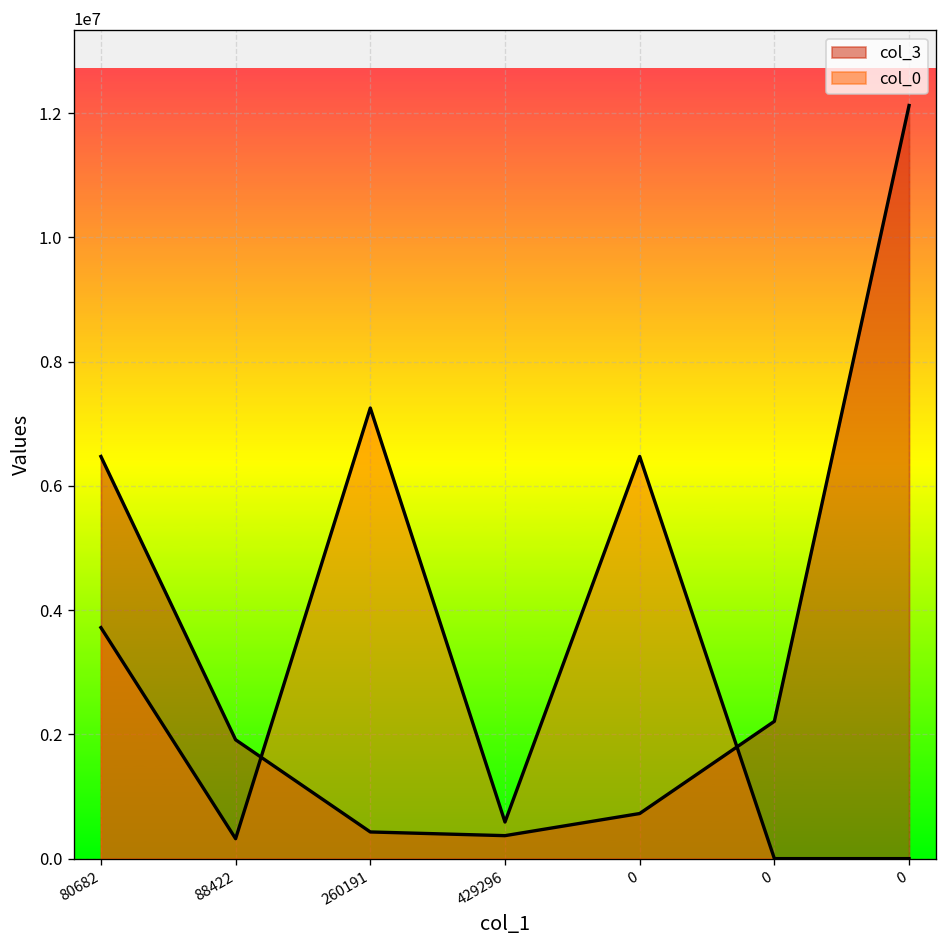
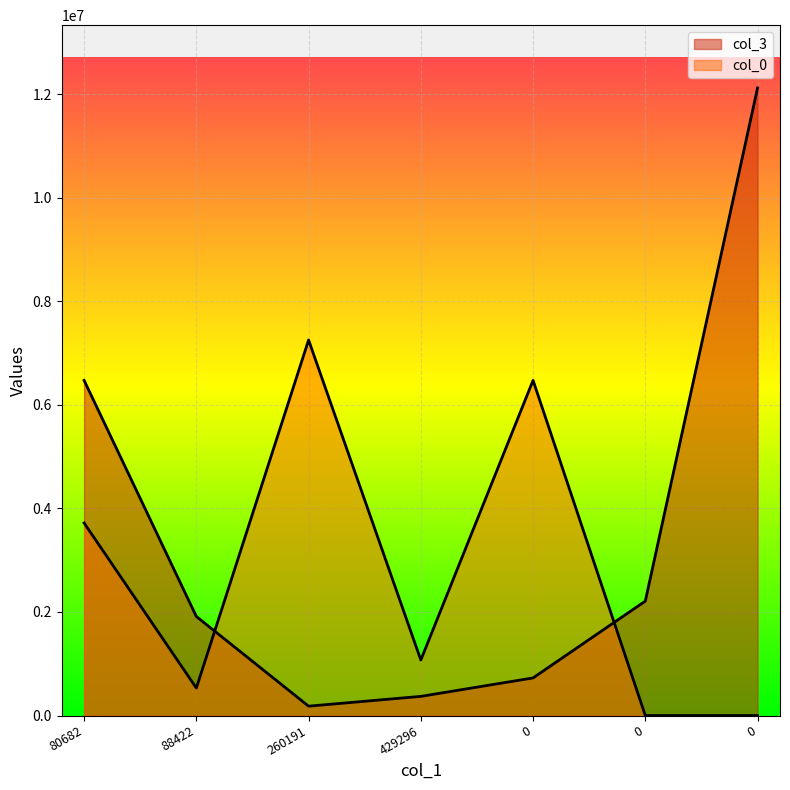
col_0, 88422: 300000 -> 500000
col_3, 260191: 400000 -> 200000
col_0, 429296: 600000 -> 1100000
